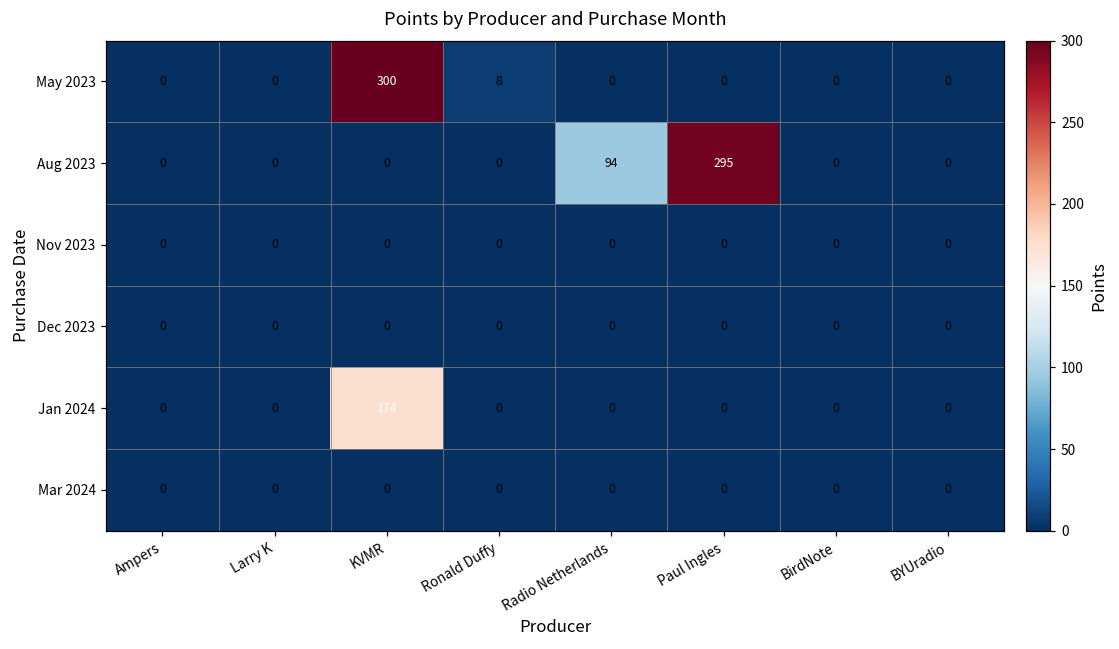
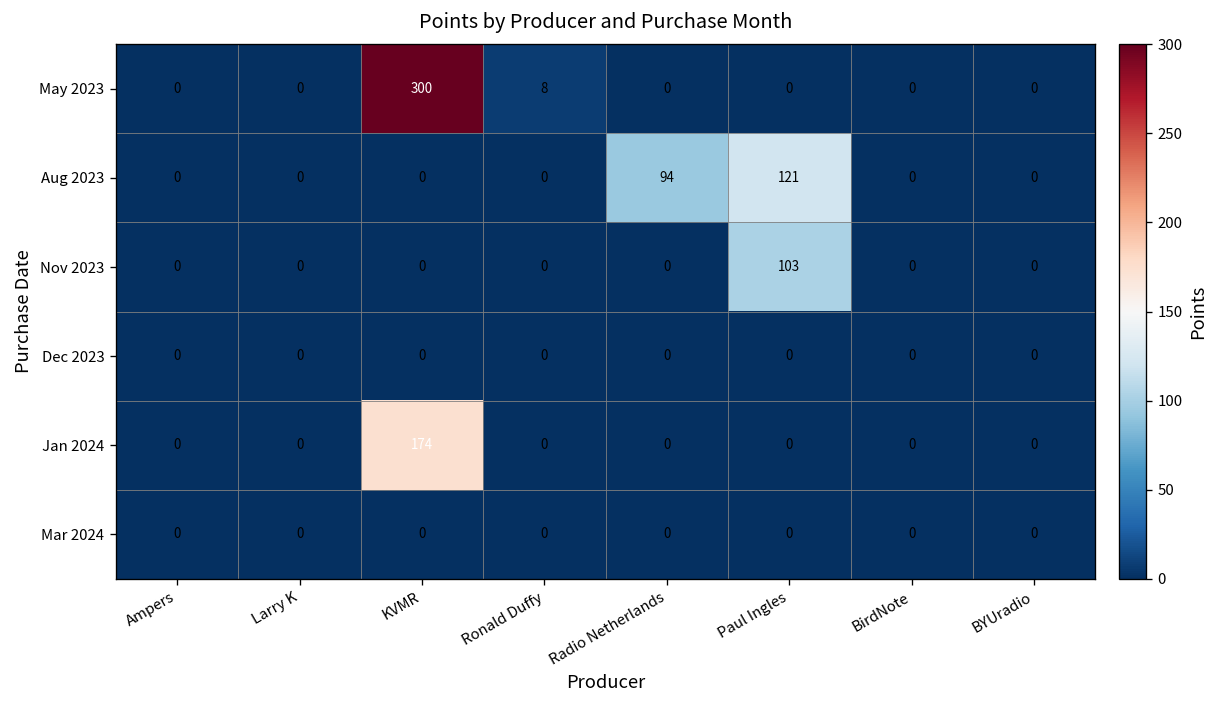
Aug 2023, Paul Ingles: 295 -> 121
Nov 2023, Paul Ingles: 0 -> 103
